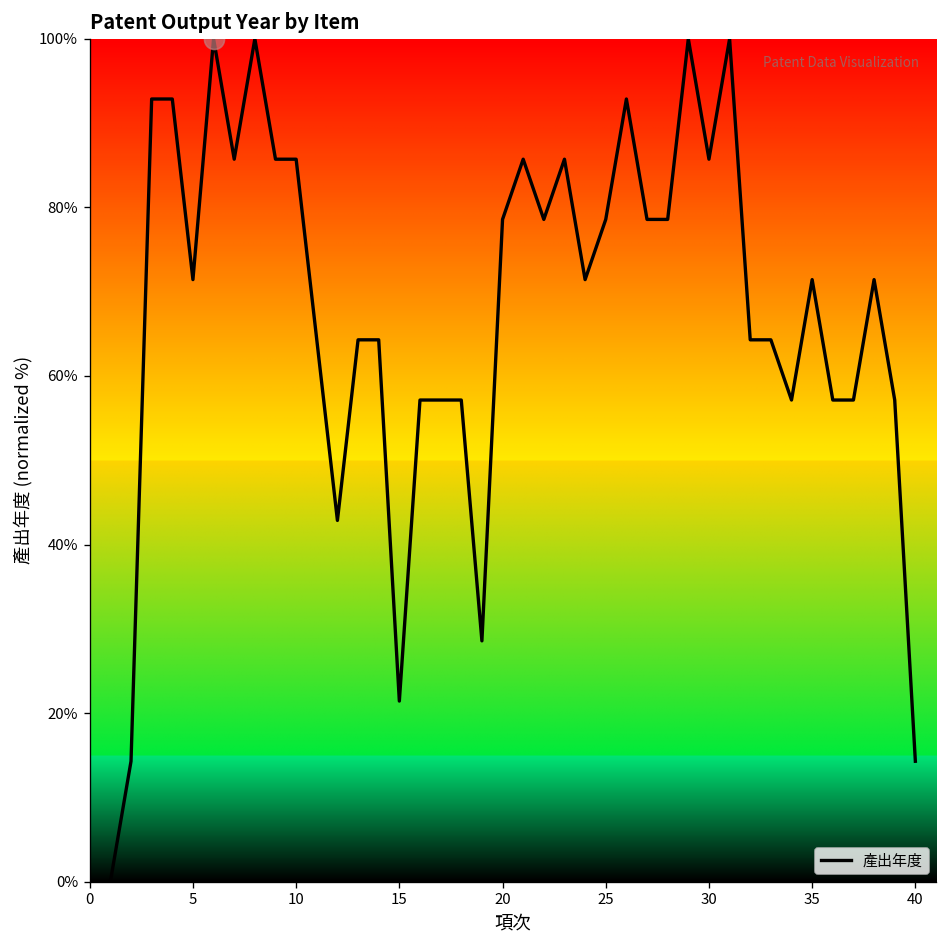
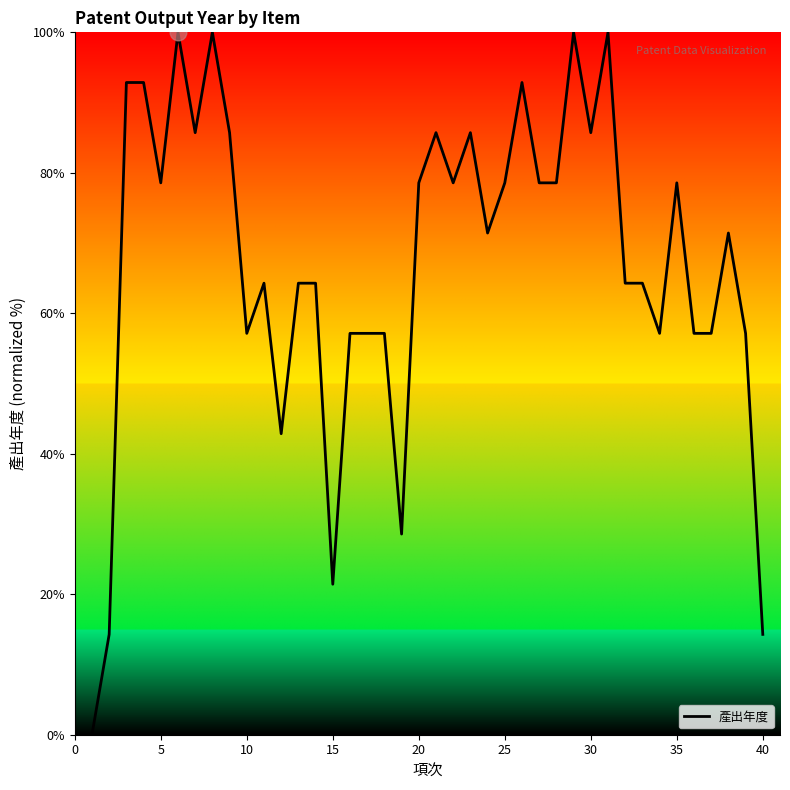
產出年度, 5: 71% -> 79%
產出年度, 10: 86% -> 57%
產出年度, 35: 71% -> 79%
